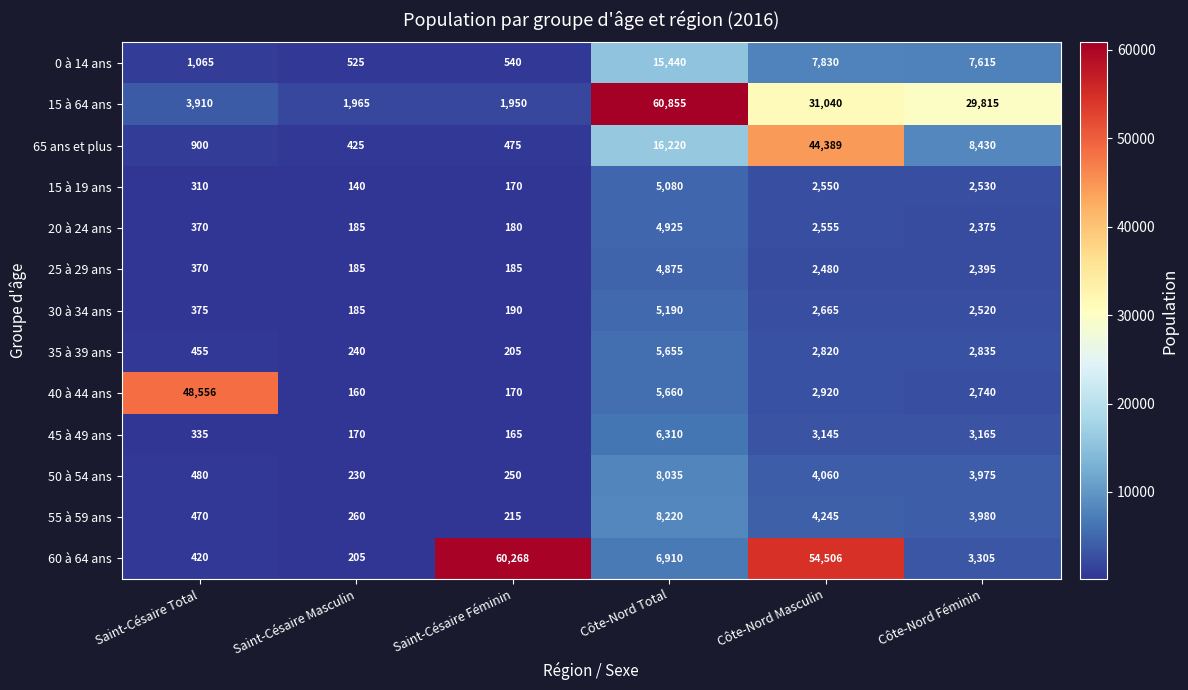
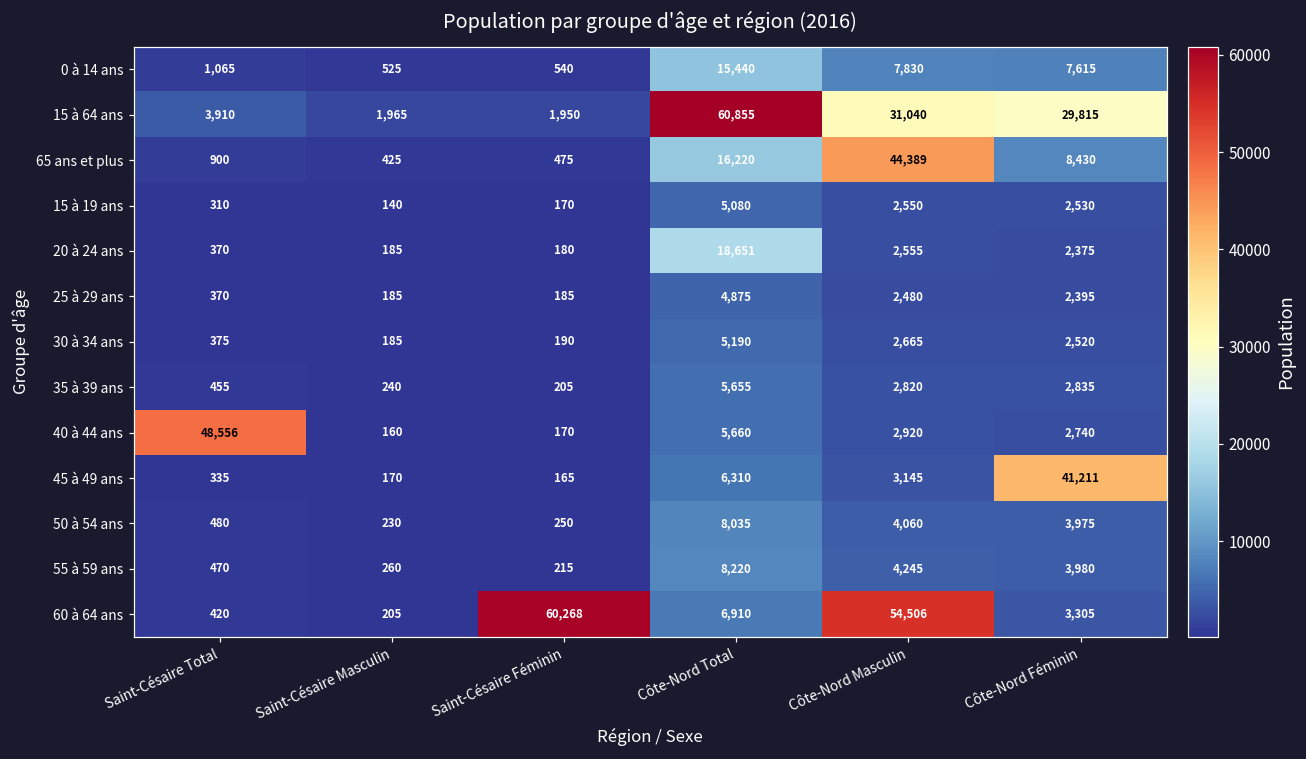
20 à 24 ans, Côte-Nord Total: 4,925 -> 18,651
45 à 49 ans, Côte-Nord Féminin: 3,165 -> 41,211
